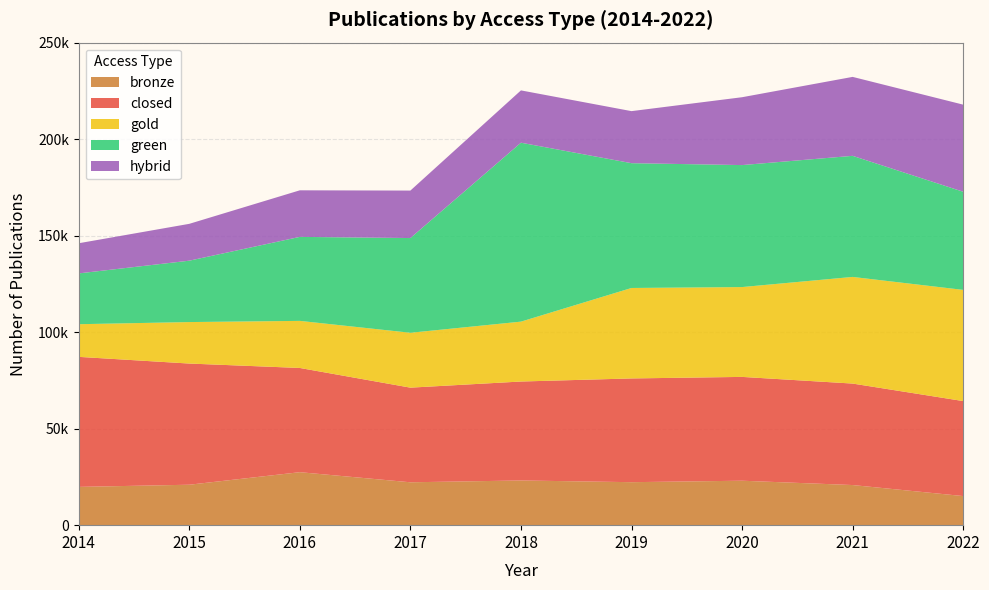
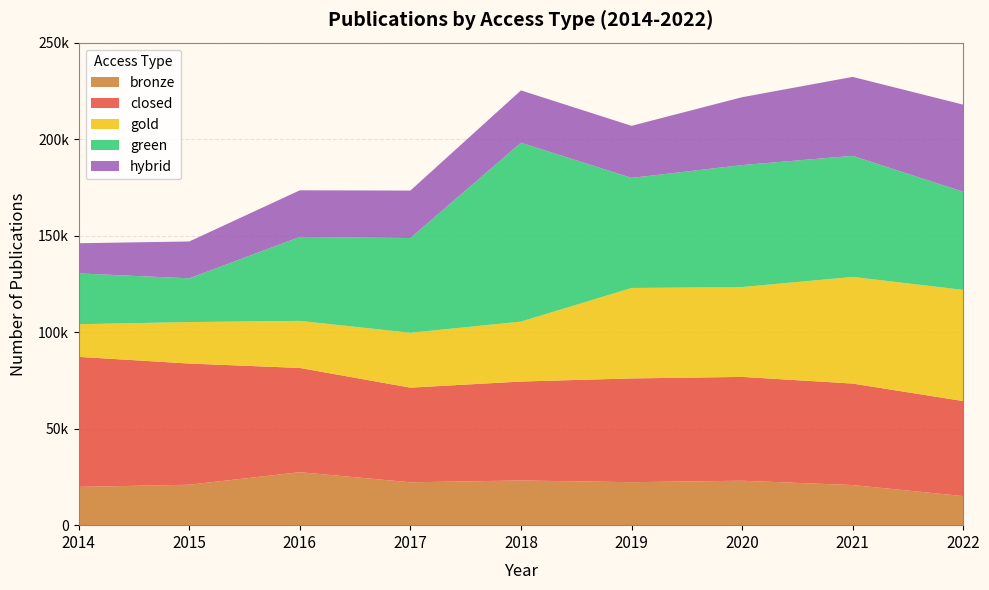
green, 2015: 32000 -> 23000
green, 2019: 65000 -> 57000
